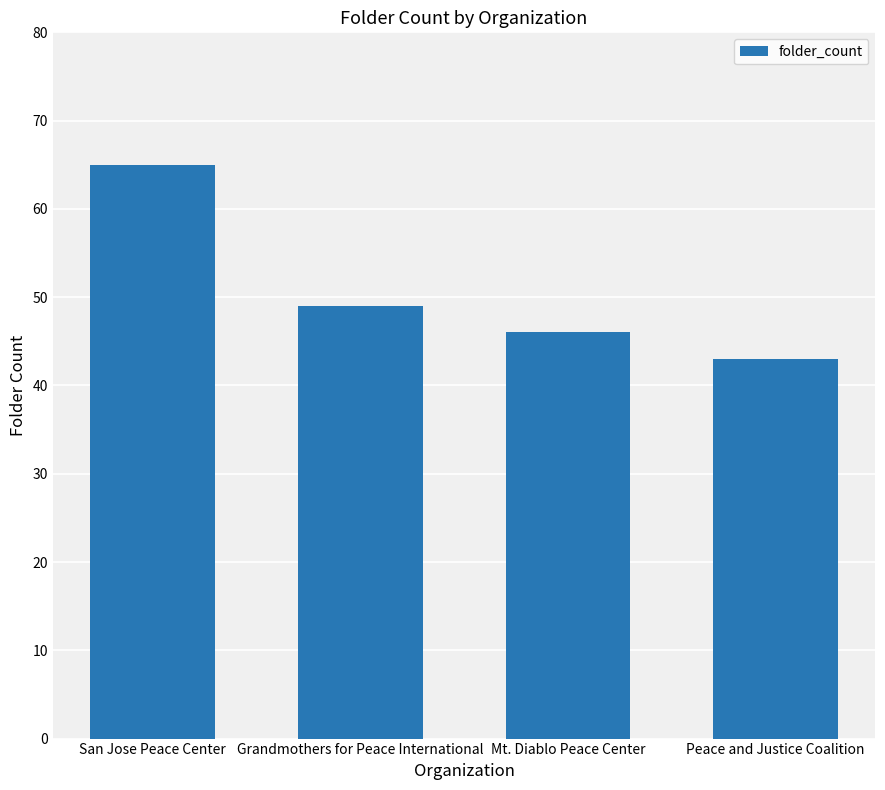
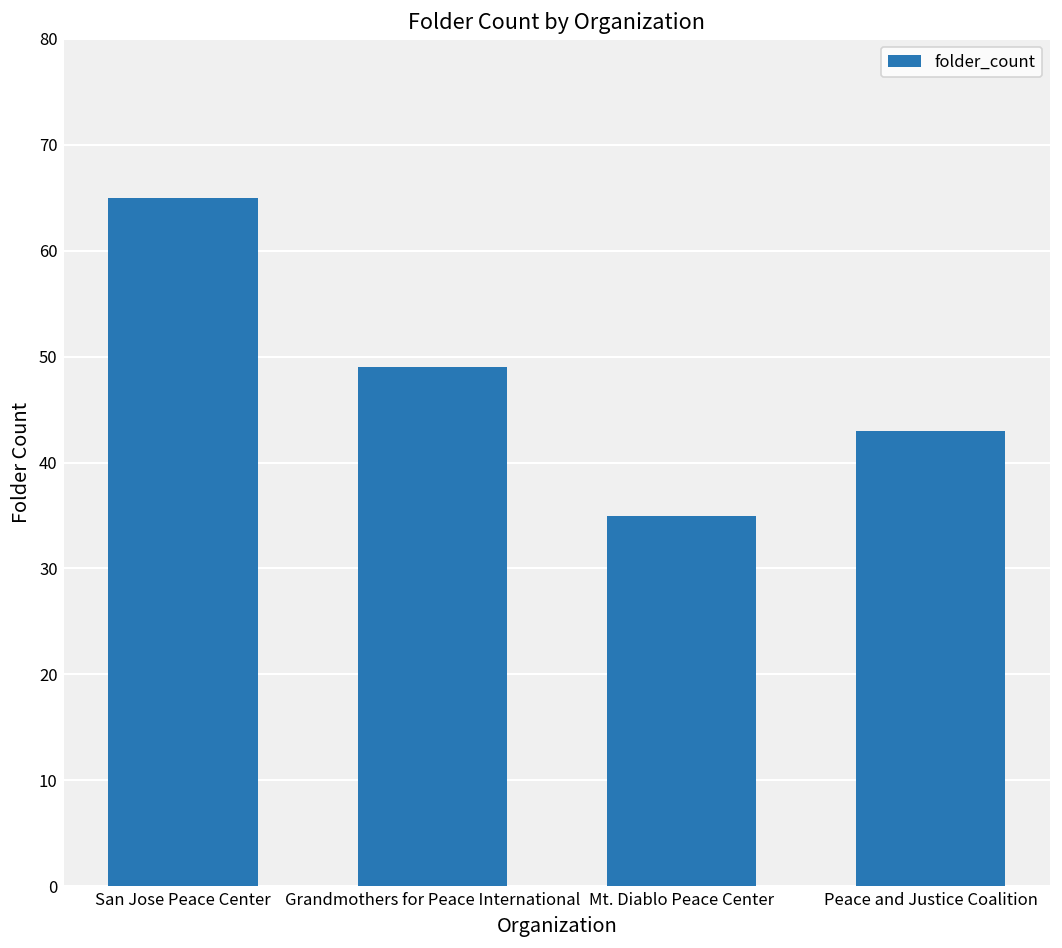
Mt. Diablo Peace Center: 46 -> 35
